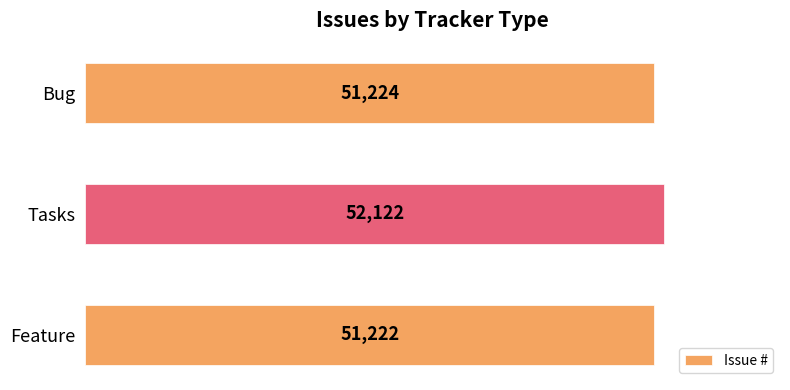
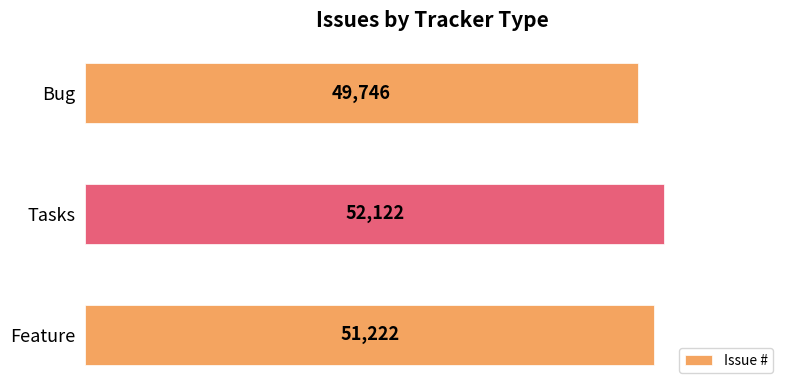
Bug: 51,224 -> 49,746
